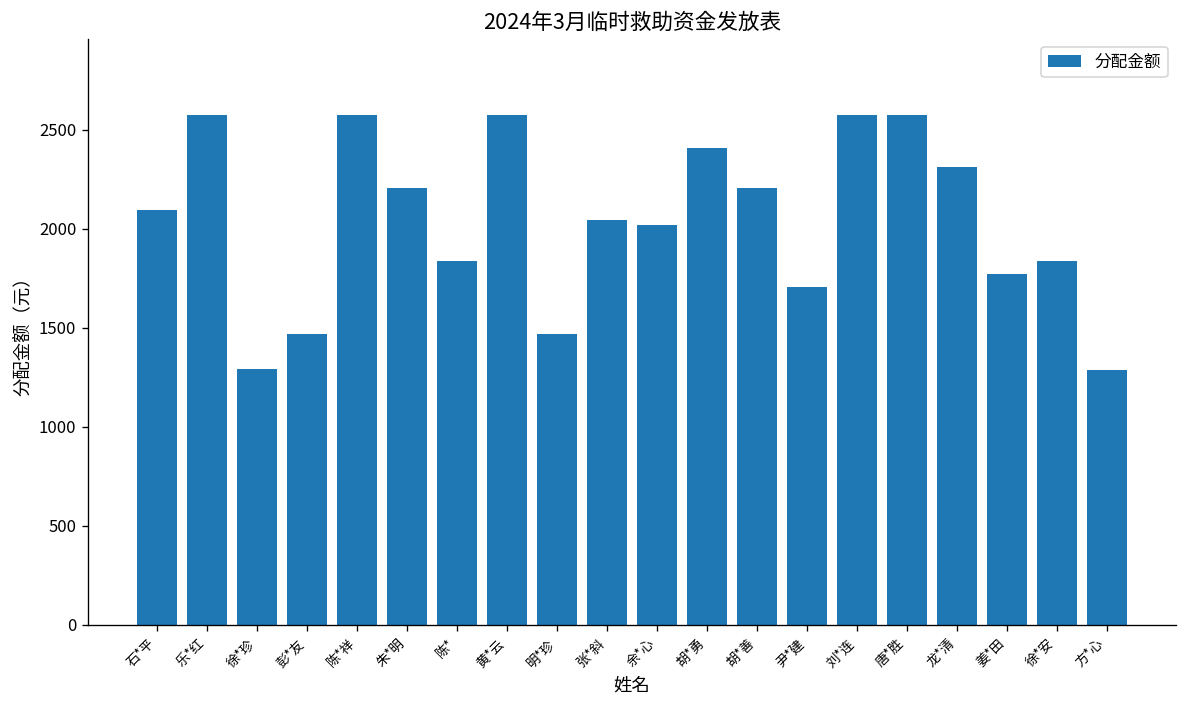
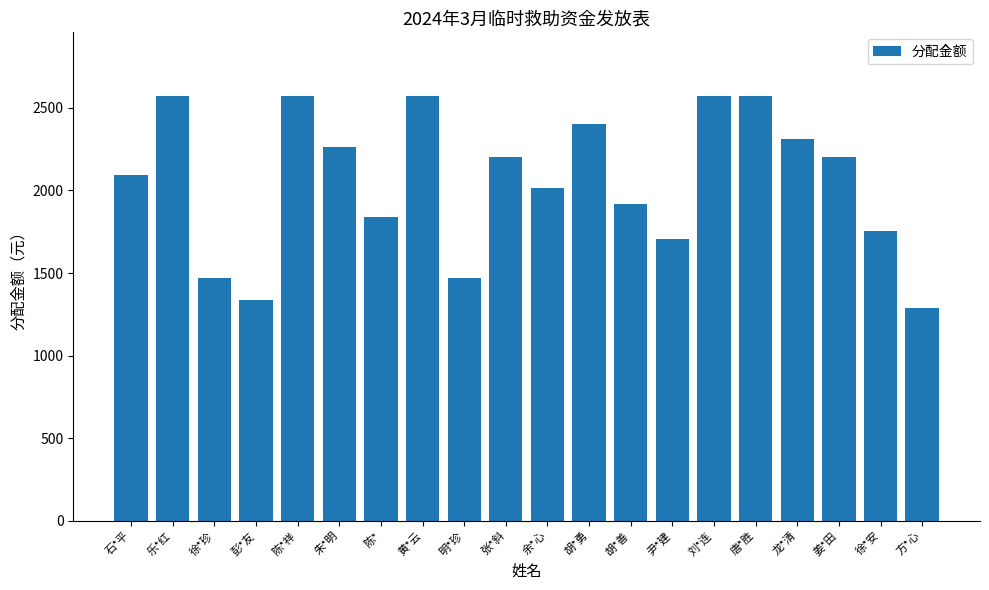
徐*珍: 1290 -> 1470
彭*友: 1470 -> 1330
朱*明: 2210 -> 2270
张*斜: 2040 -> 2210
胡*善: 2210 -> 1920
姜*田: 1770 -> 2210
徐*安: 1840 -> 1750
